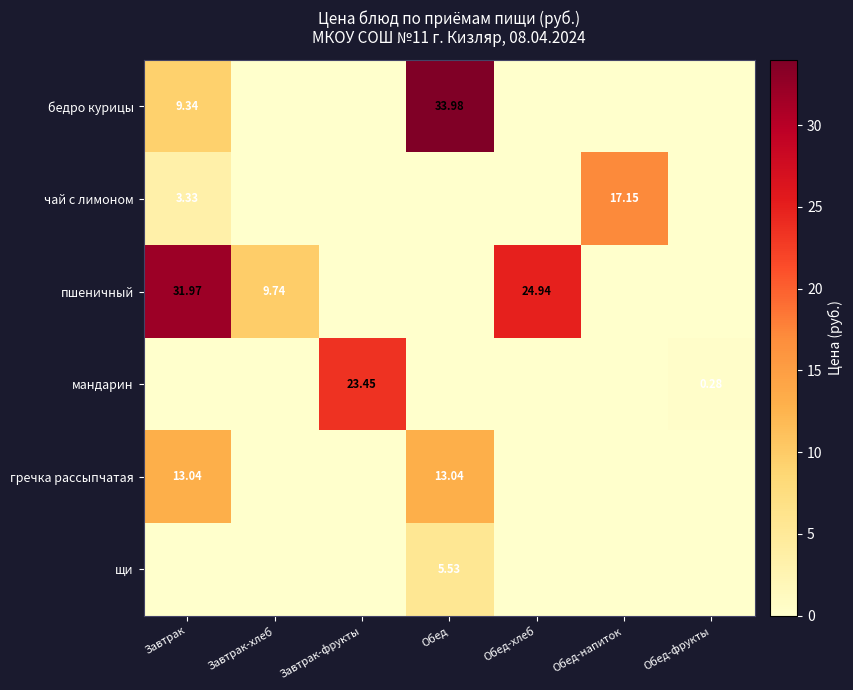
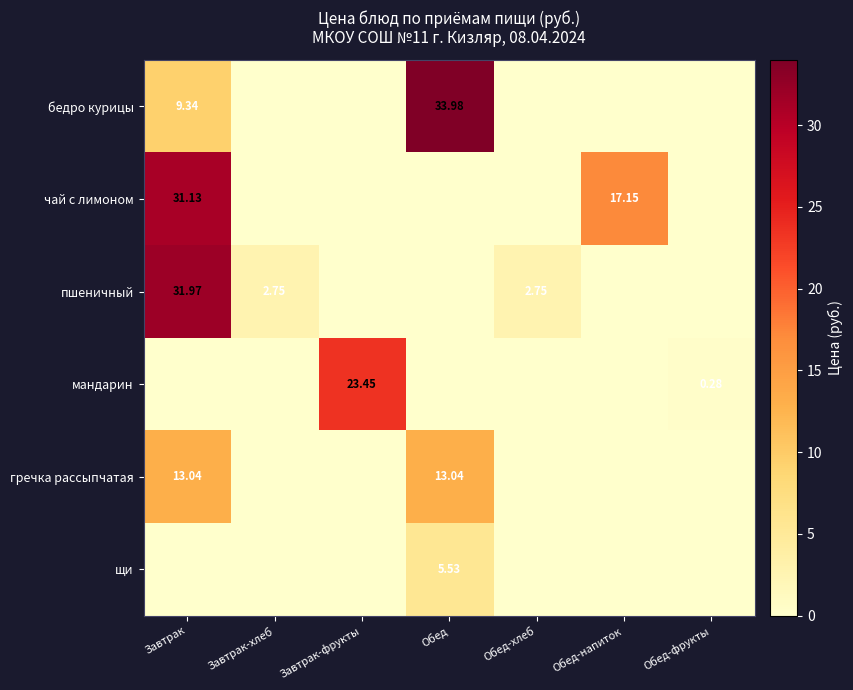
чай с лимоном, Завтрак: 3.33 -> 31.13
пшеничный, Завтрак-хлеб: 9.74 -> 2.75
пшеничный, Обед-хлеб: 24.94 -> 2.75
